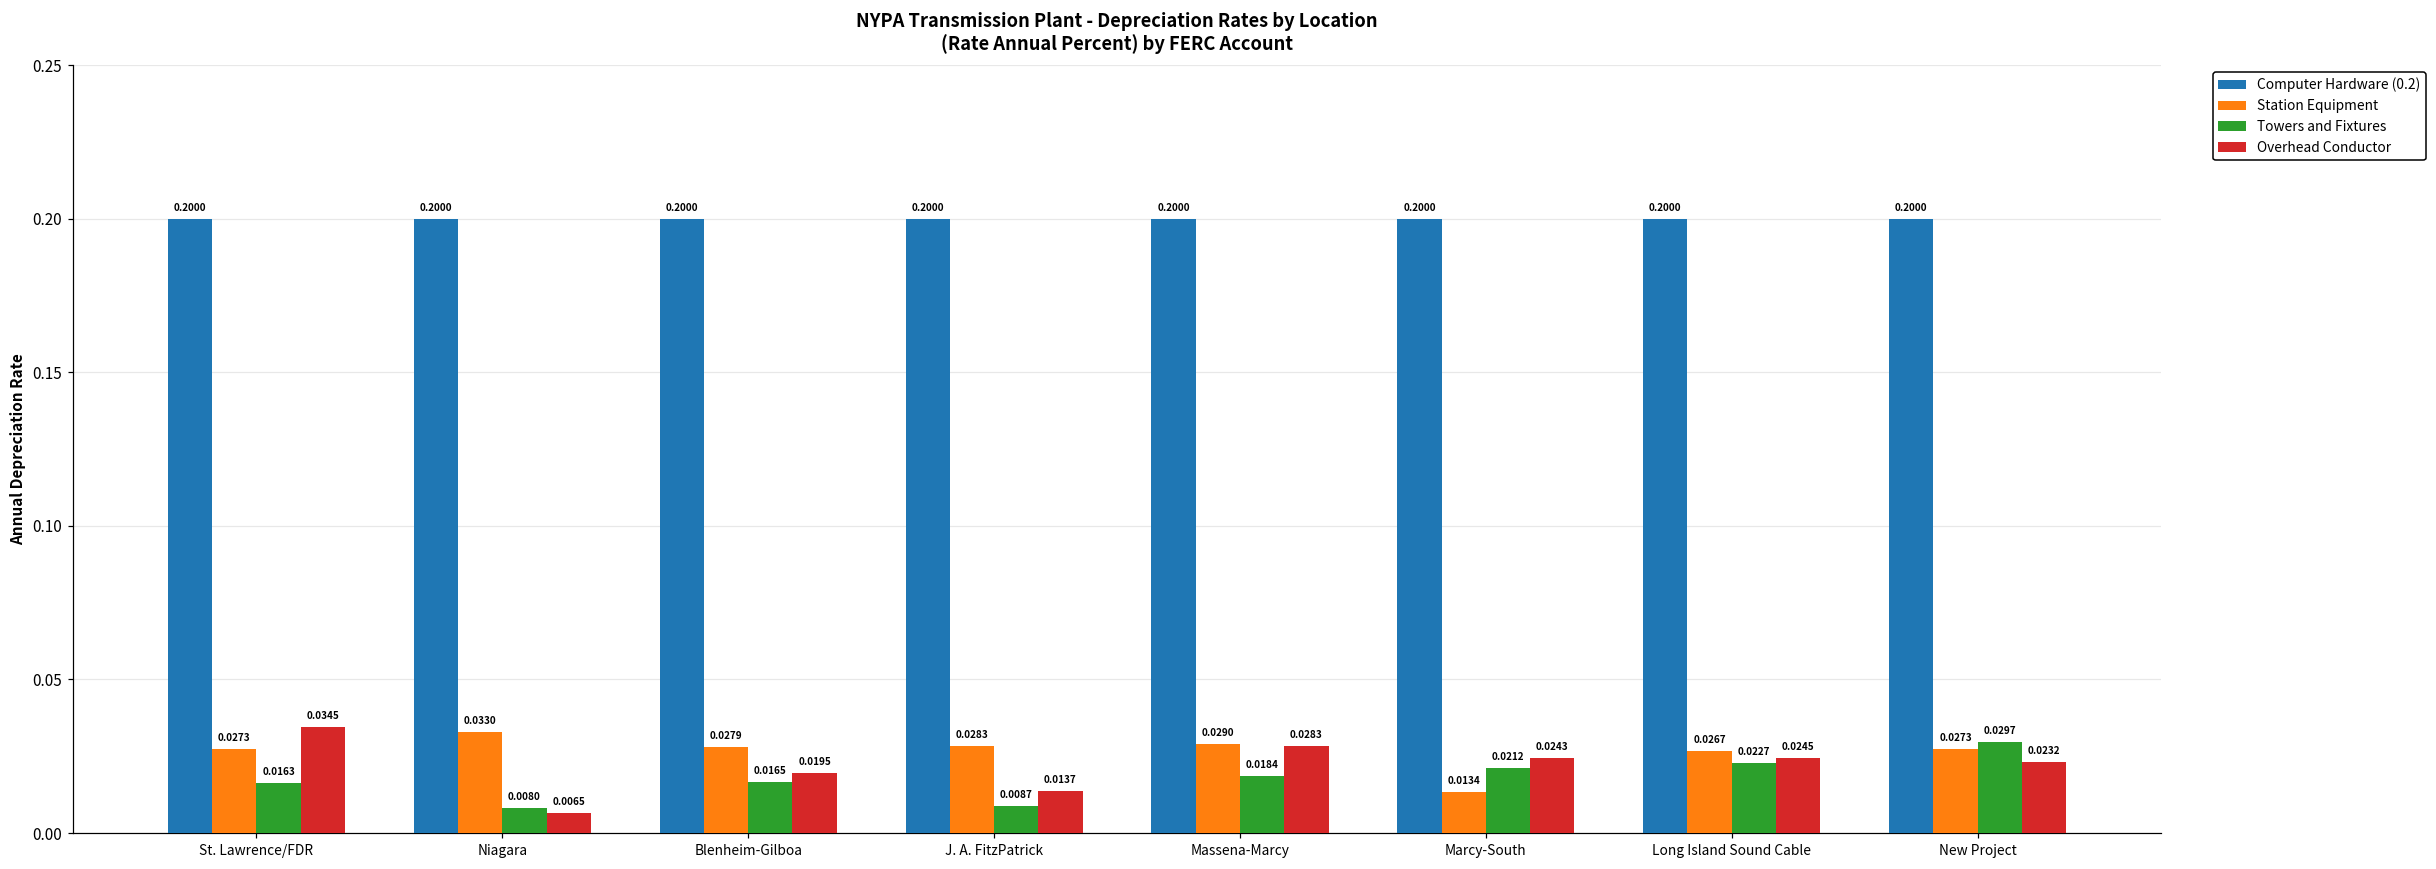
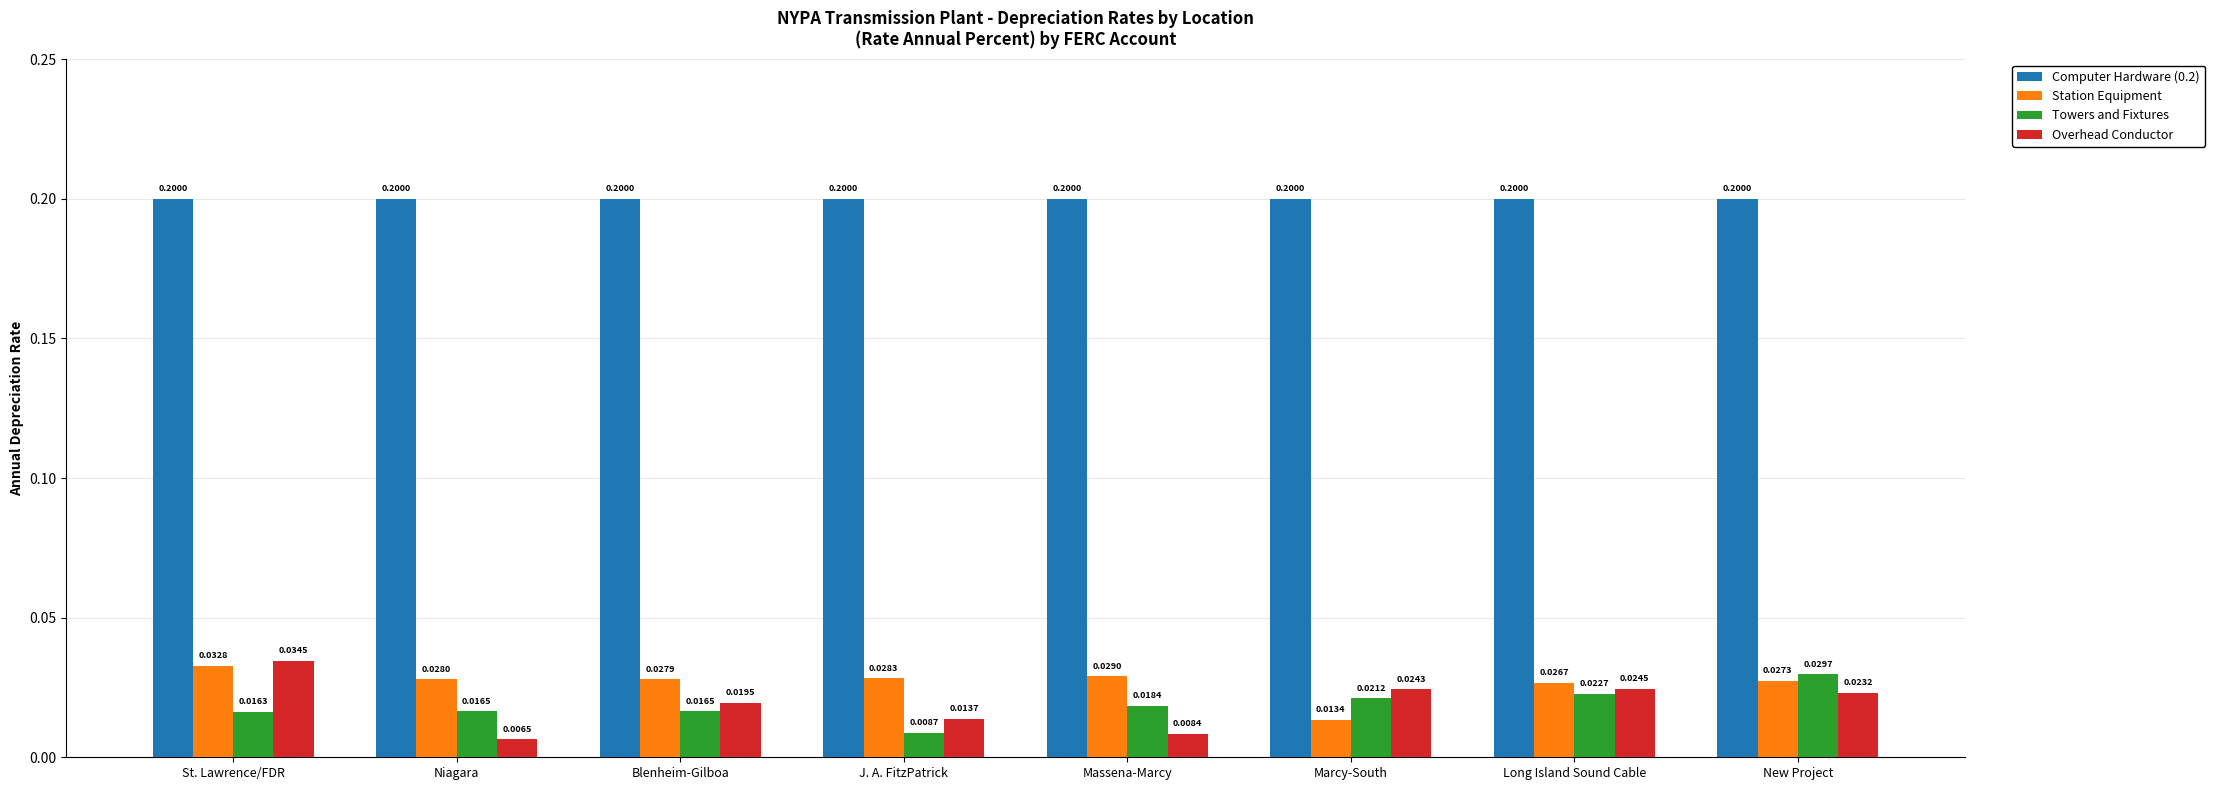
Station Equipment, St. Lawrence/FDR: 0.0273 -> 0.0328
Station Equipment, Niagara: 0.0330 -> 0.0280
Towers and Fixtures, Niagara: 0.0080 -> 0.0165
Overhead Conductor, Massena-Marcy: 0.0283 -> 0.0084
